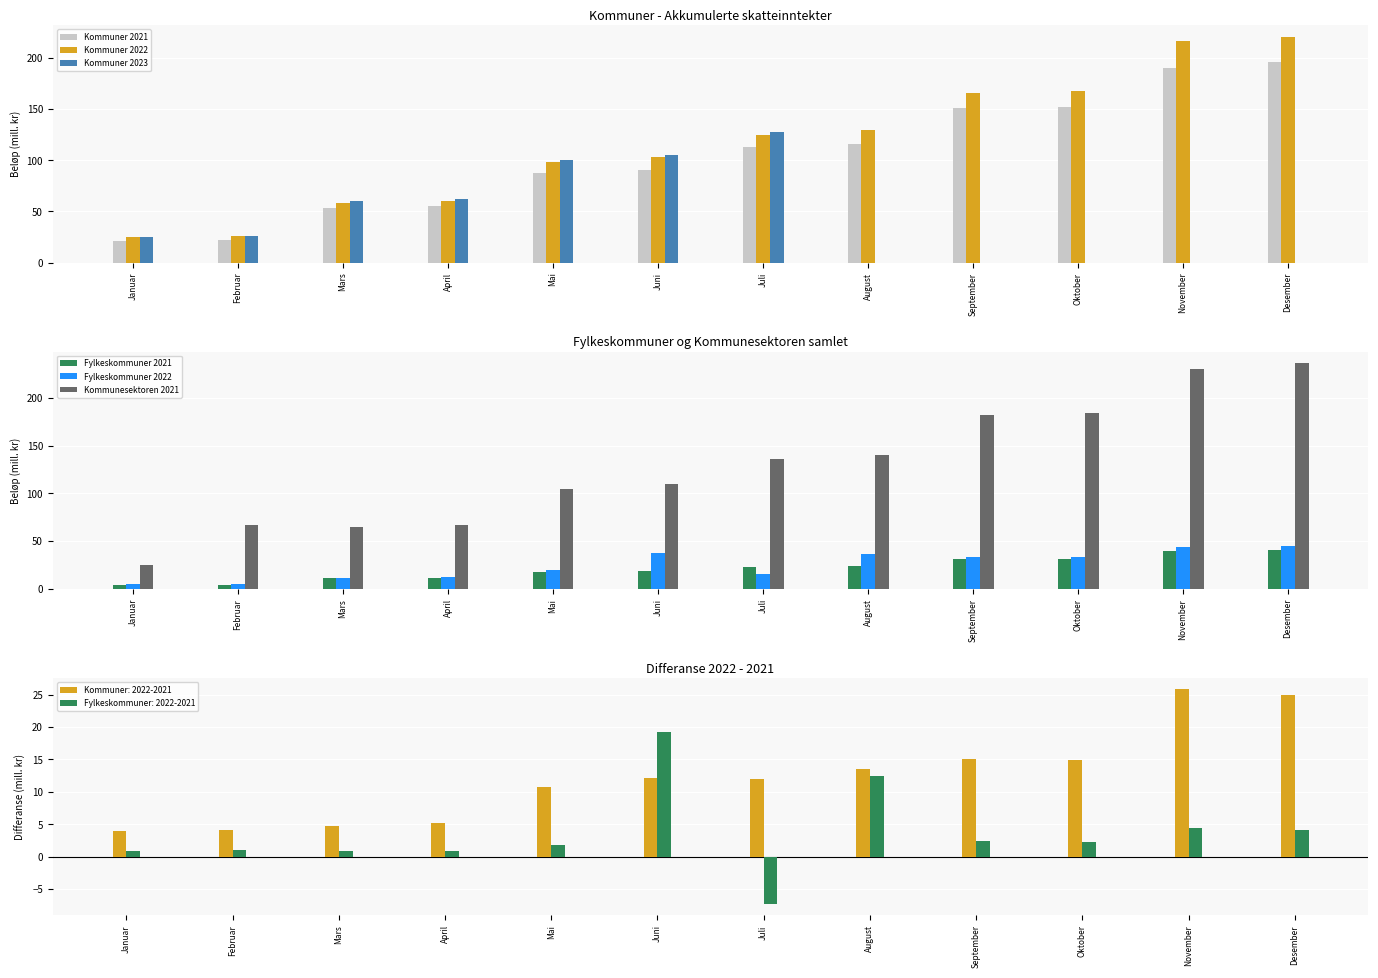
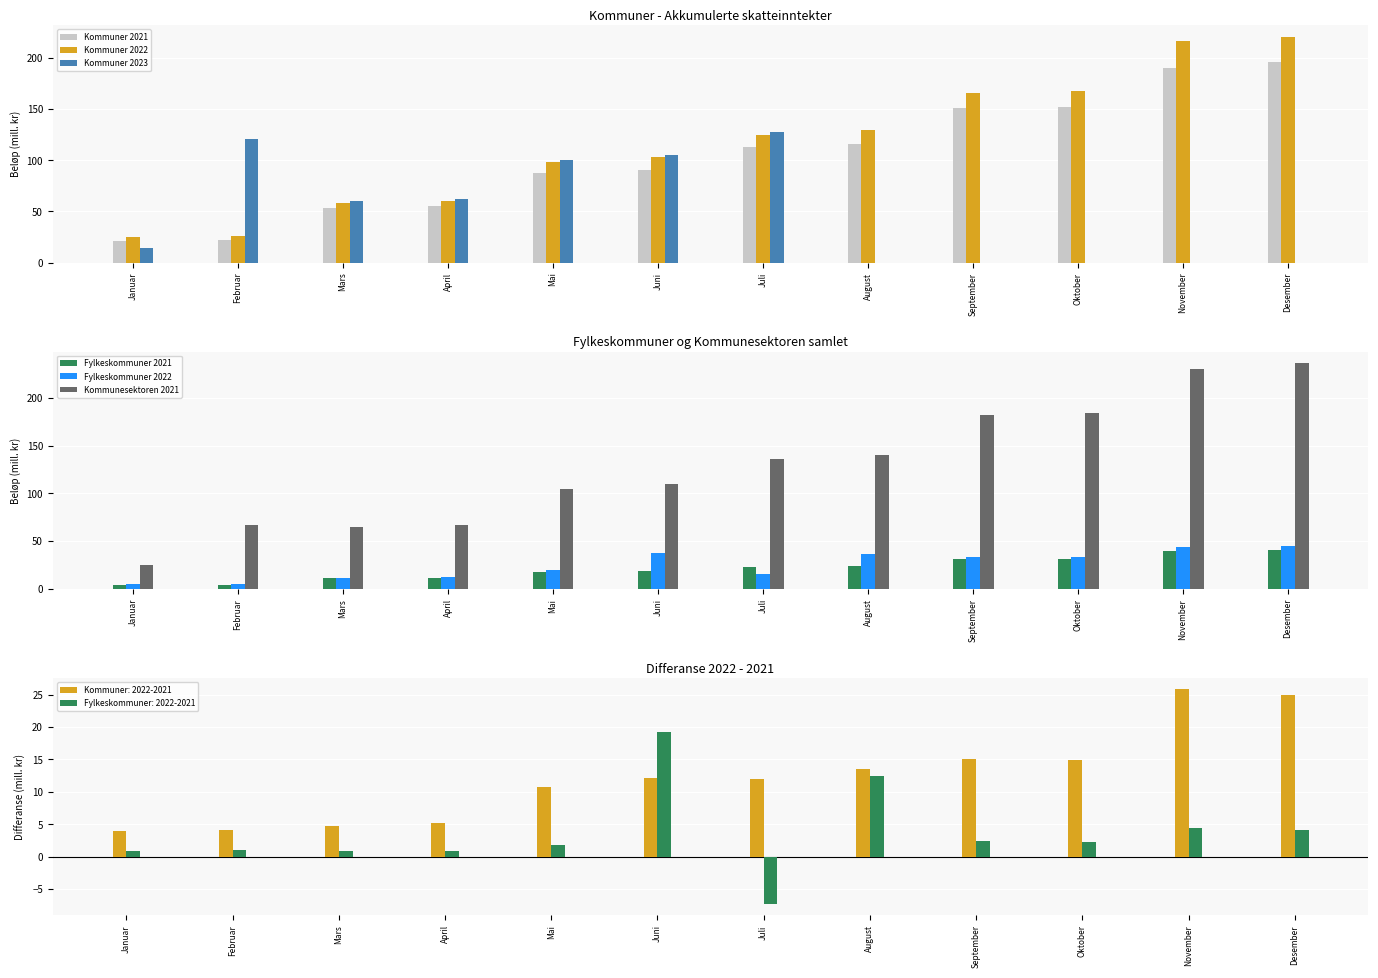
Kommuner - Akkumulerte skatteinntekter, Kommuner 2023, Januar: 25 -> 14
Kommuner - Akkumulerte skatteinntekter, Kommuner 2023, Februar: 26 -> 120
